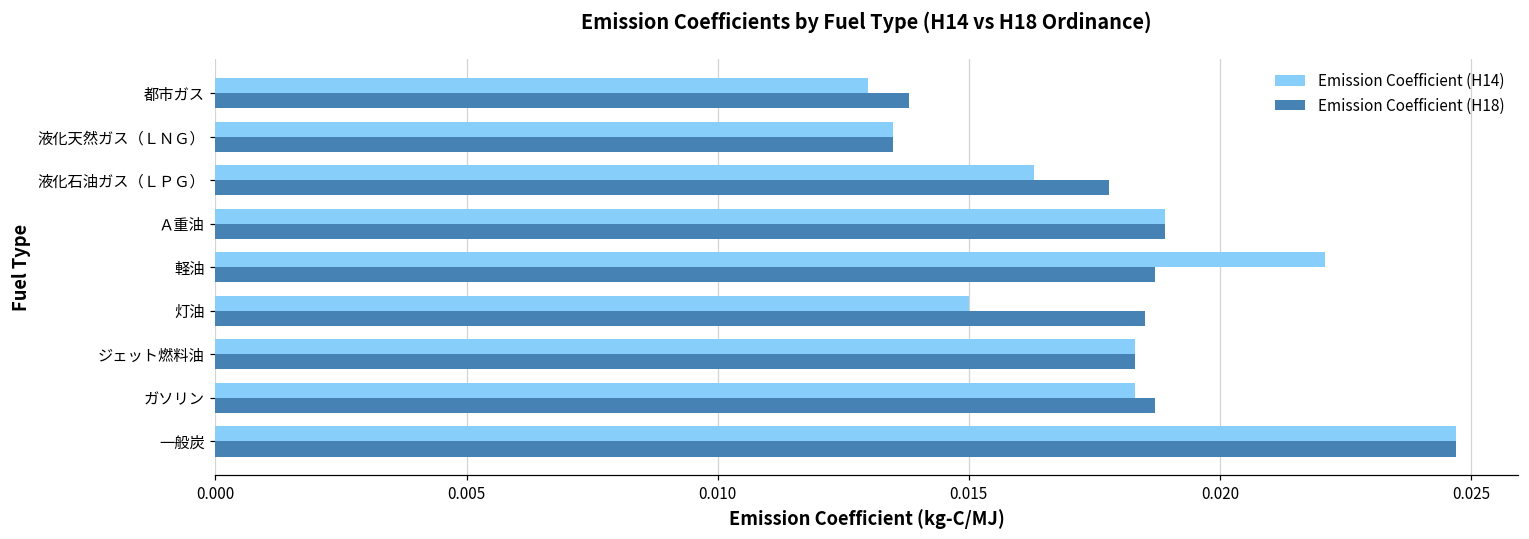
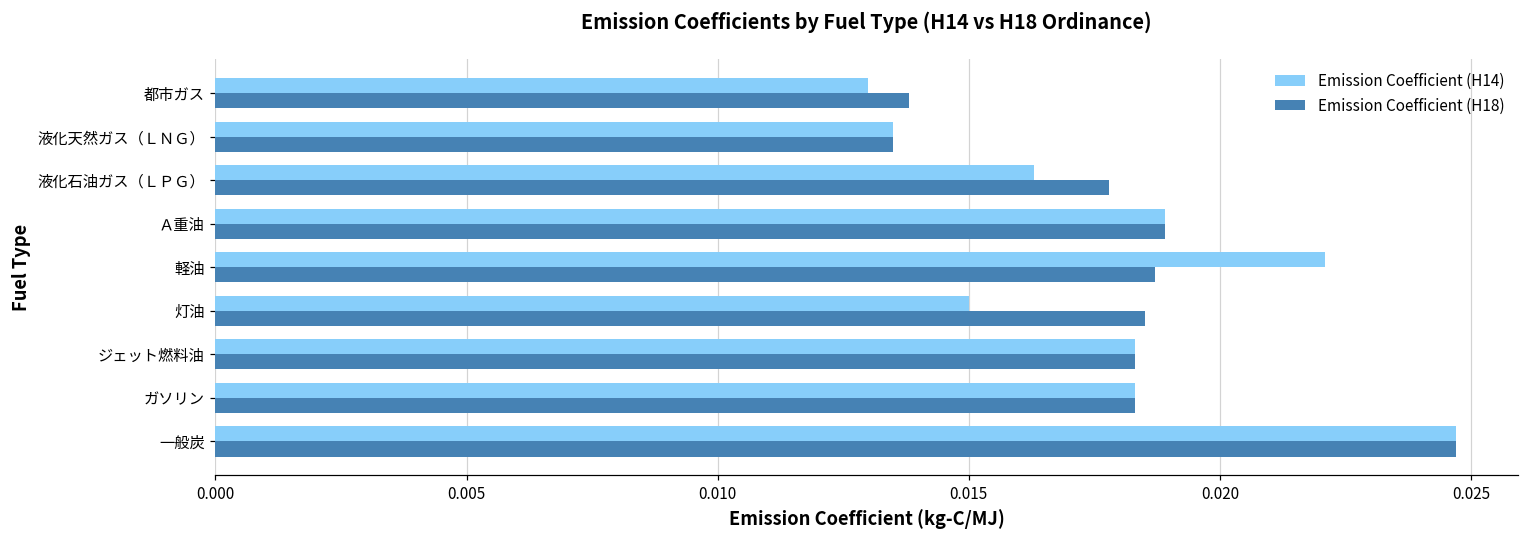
Emission Coefficient (H18), ガソリン: 0.0187 -> 0.0183
